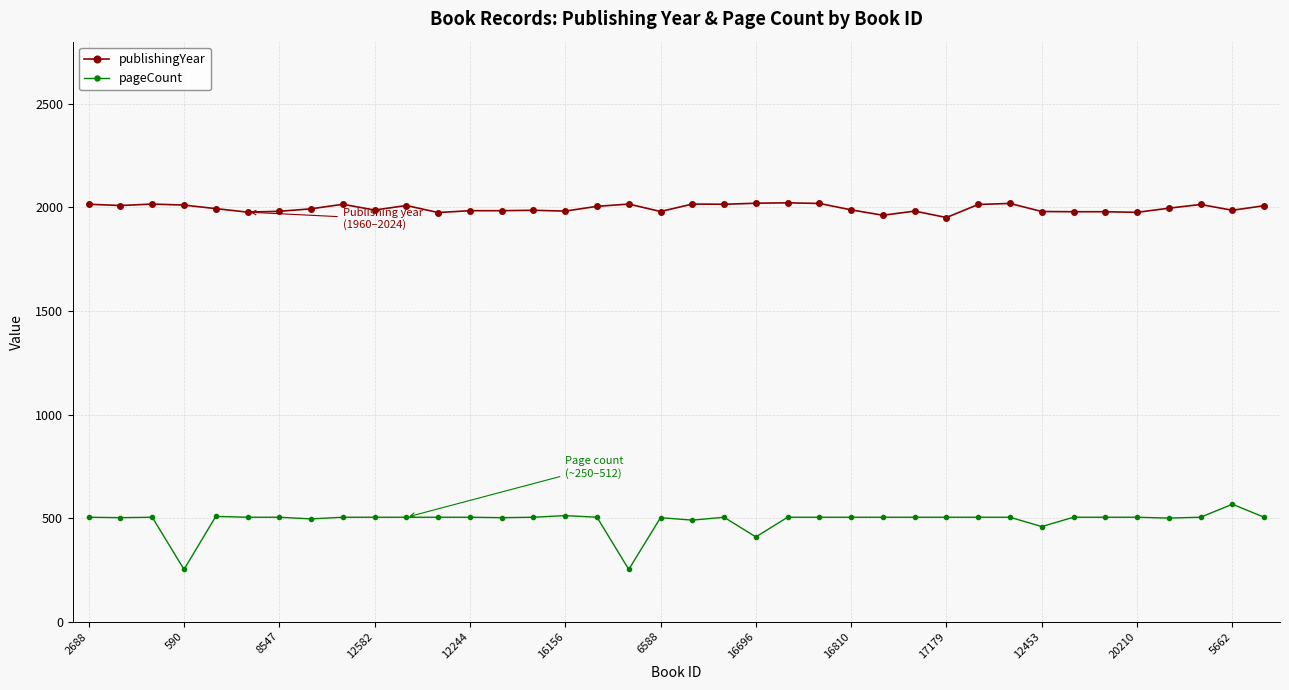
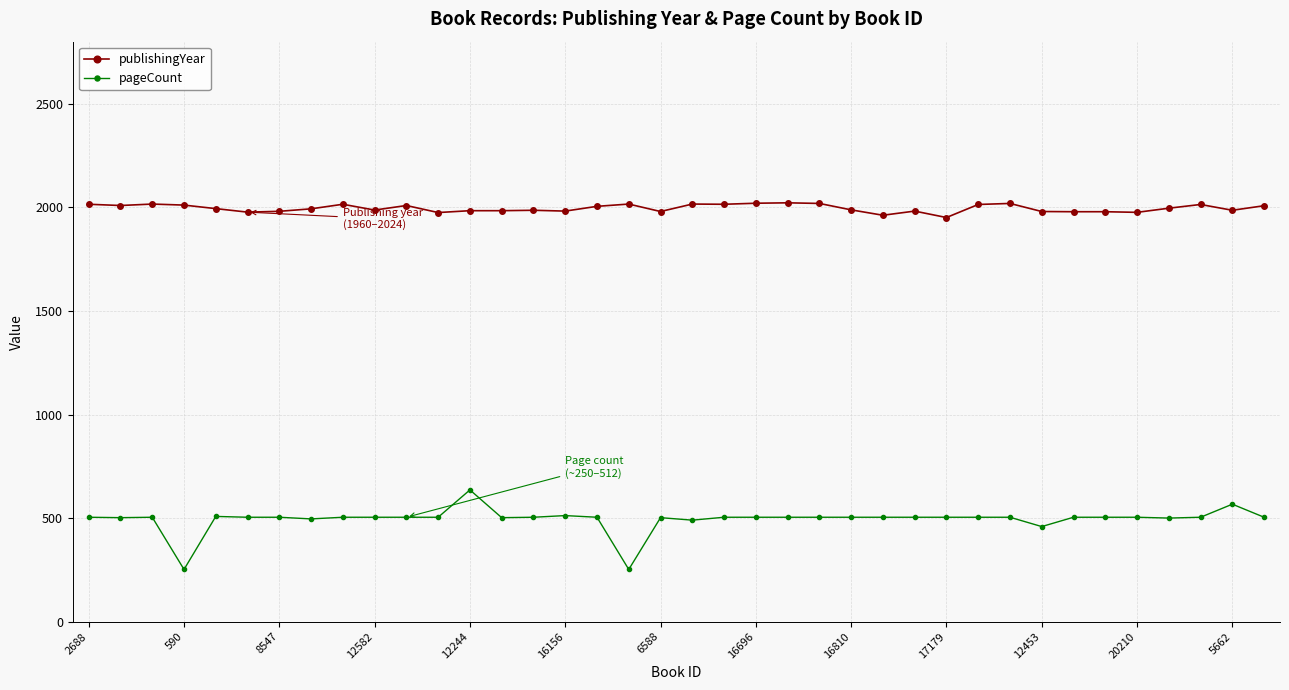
pageCount, 12244: 500 -> 640
pageCount, 16696: 410 -> 500
